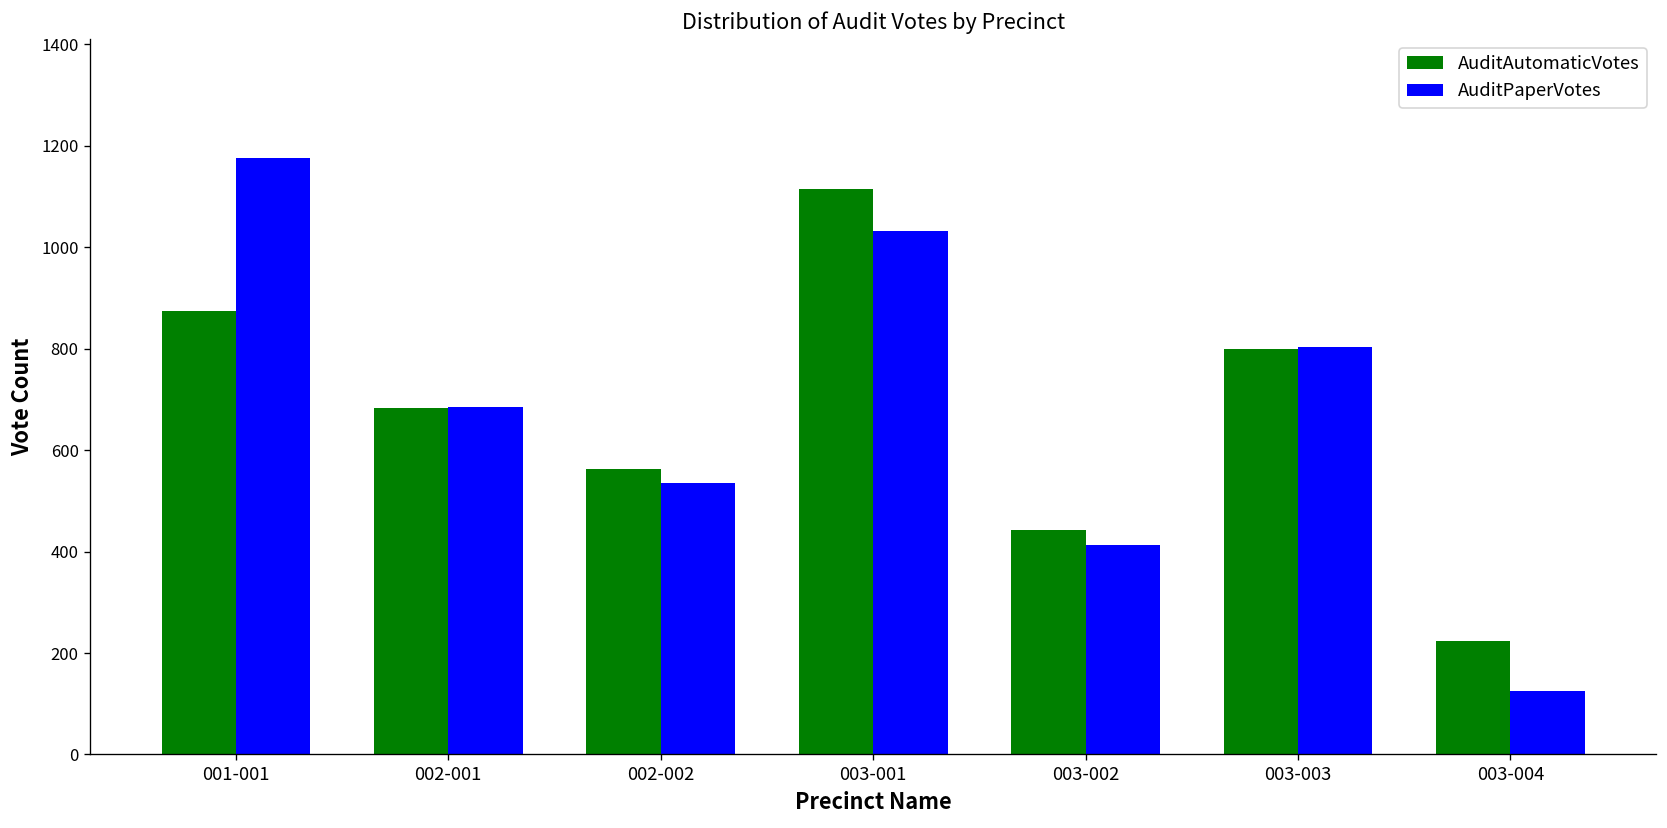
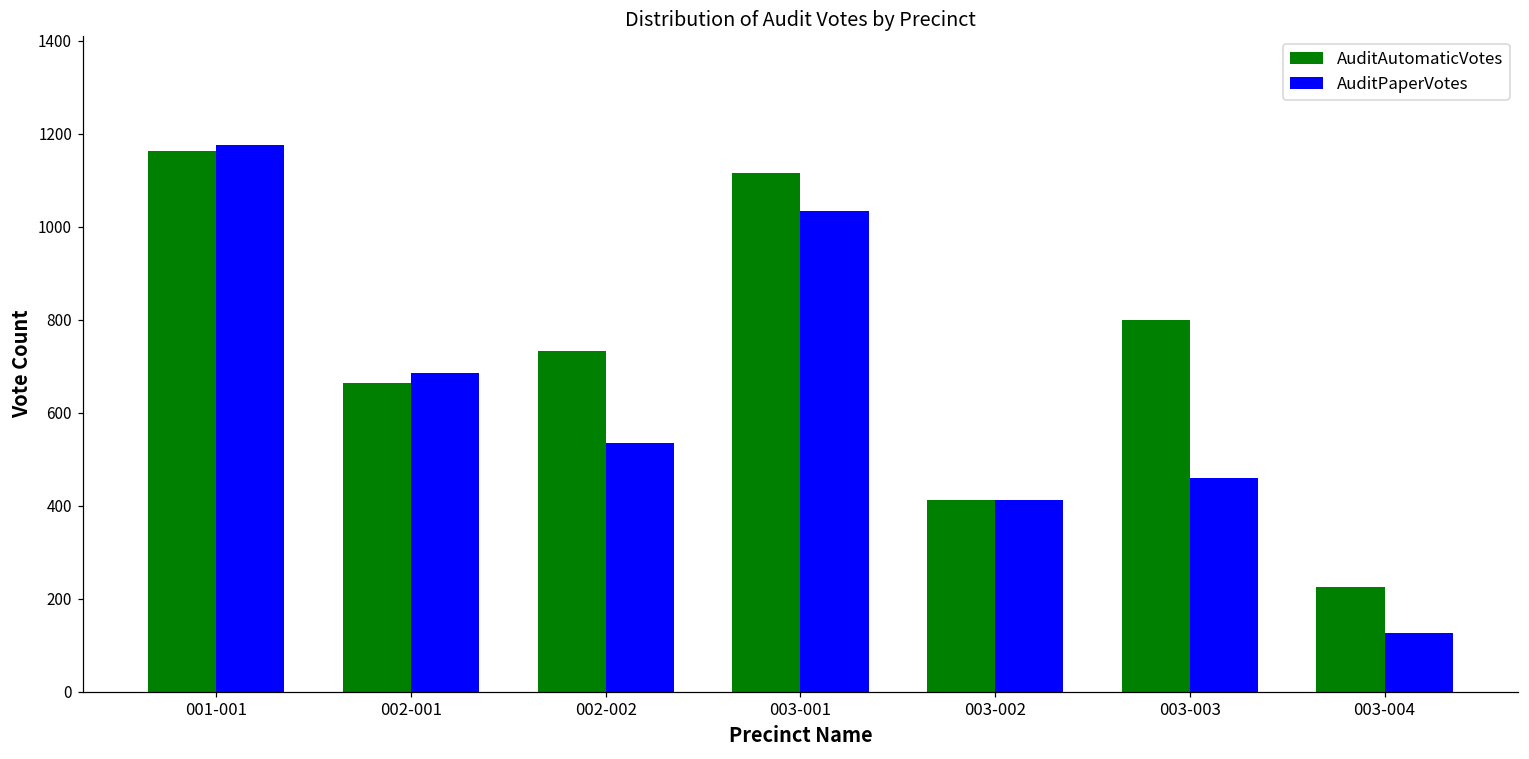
AuditAutomaticVotes, 001-001: 870 -> 1160
AuditAutomaticVotes, 002-001: 680 -> 660
AuditAutomaticVotes, 002-002: 560 -> 730
AuditAutomaticVotes, 003-002: 440 -> 410
AuditPaperVotes, 003-003: 800 -> 460
